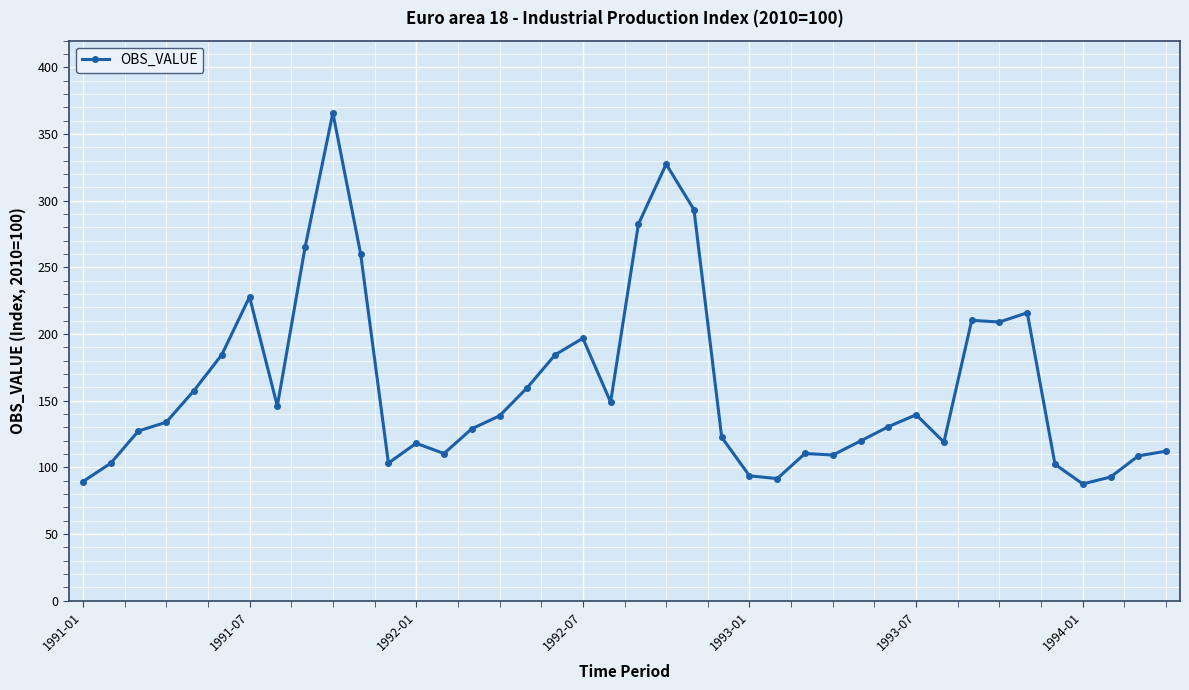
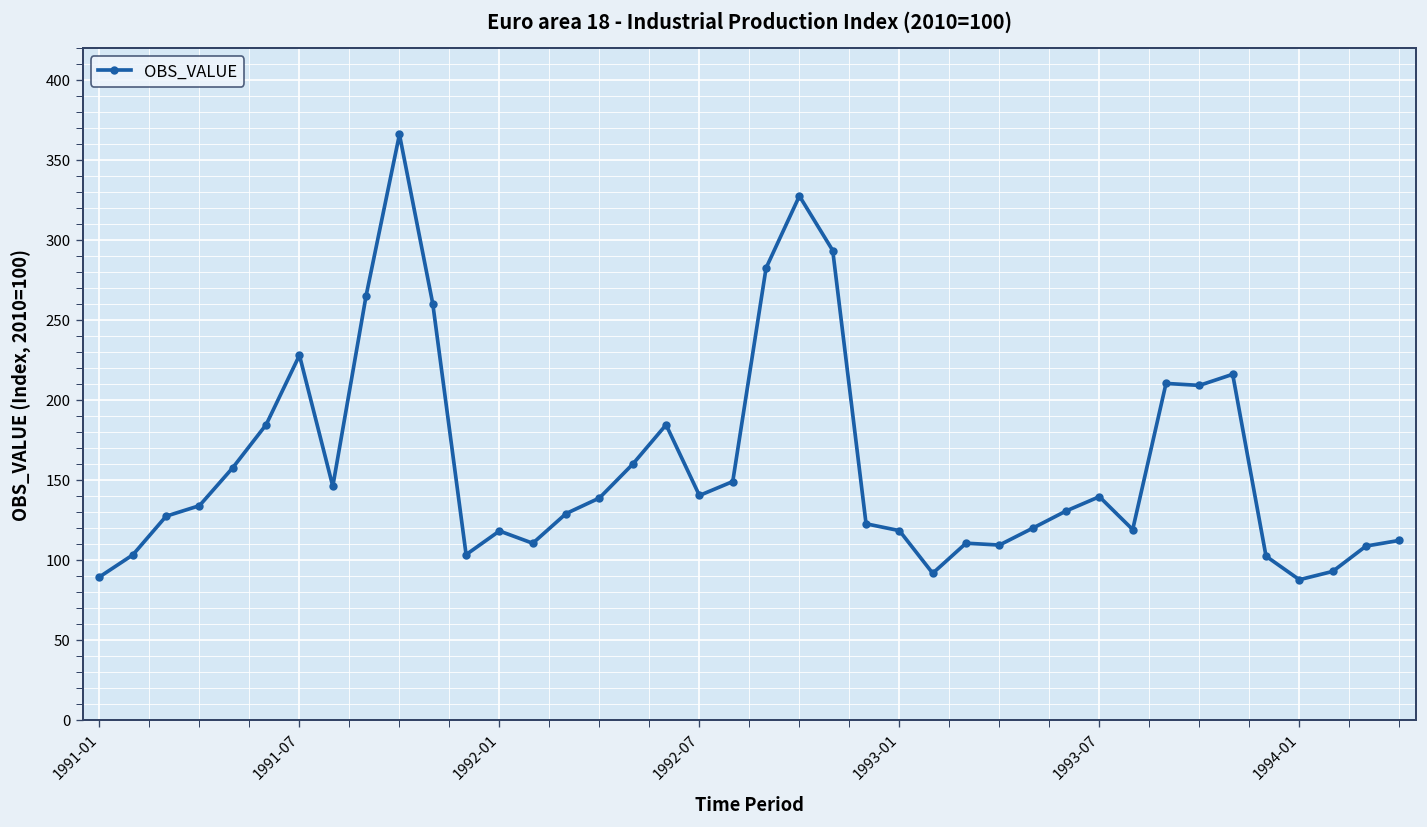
1992-07: 197 -> 140
1993-01: 94 -> 118
